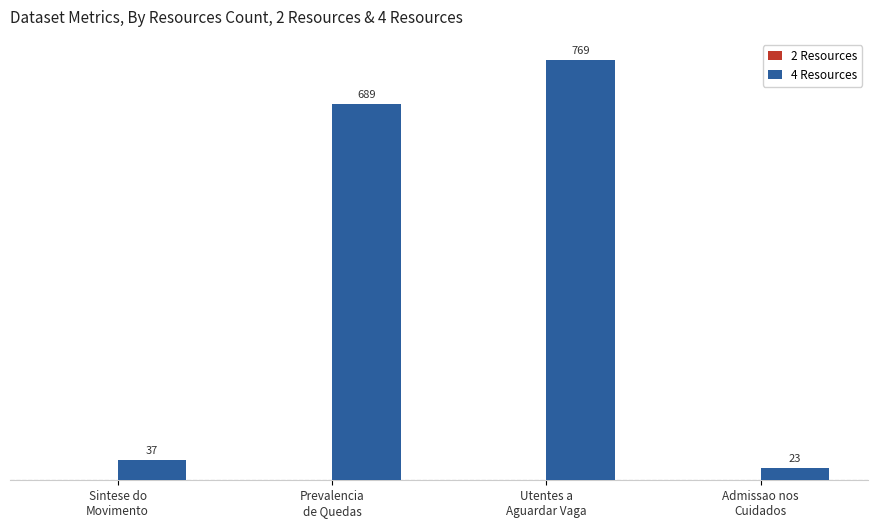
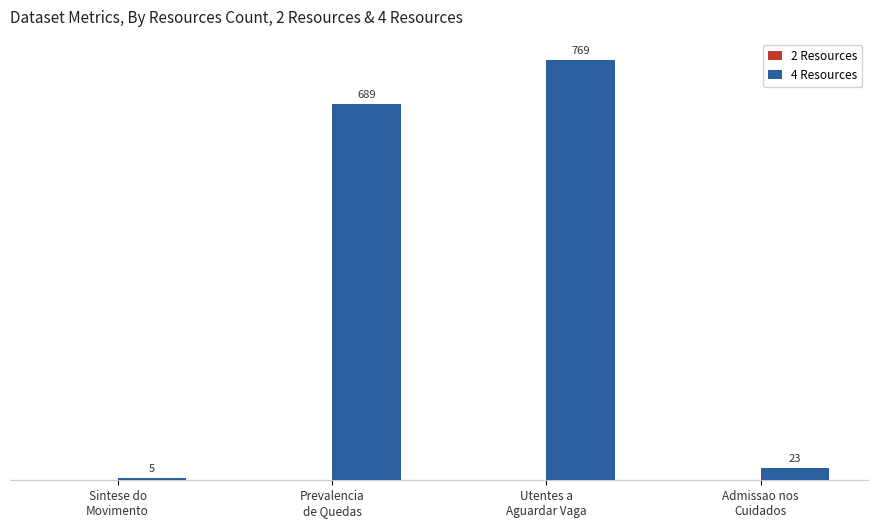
4 Resources, Sintese do Movimento: 37 -> 5
